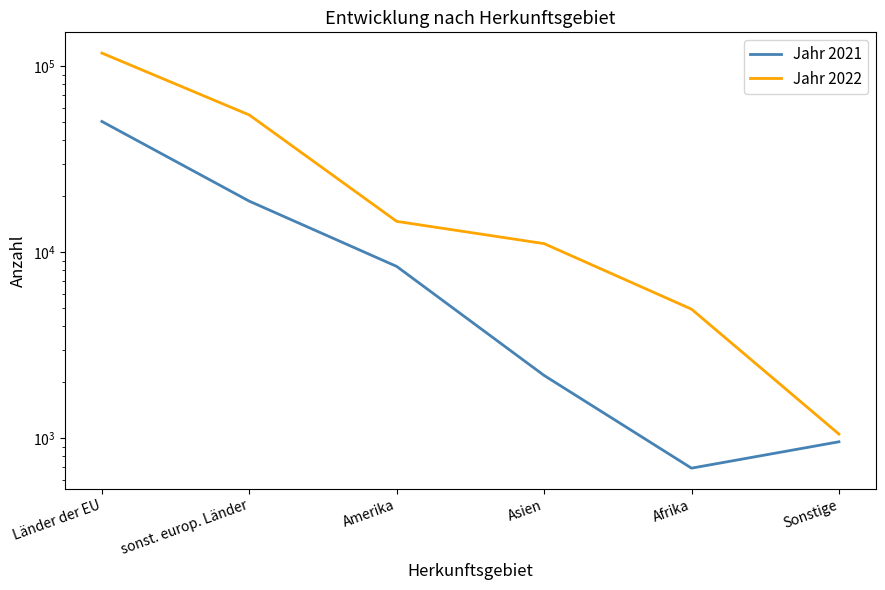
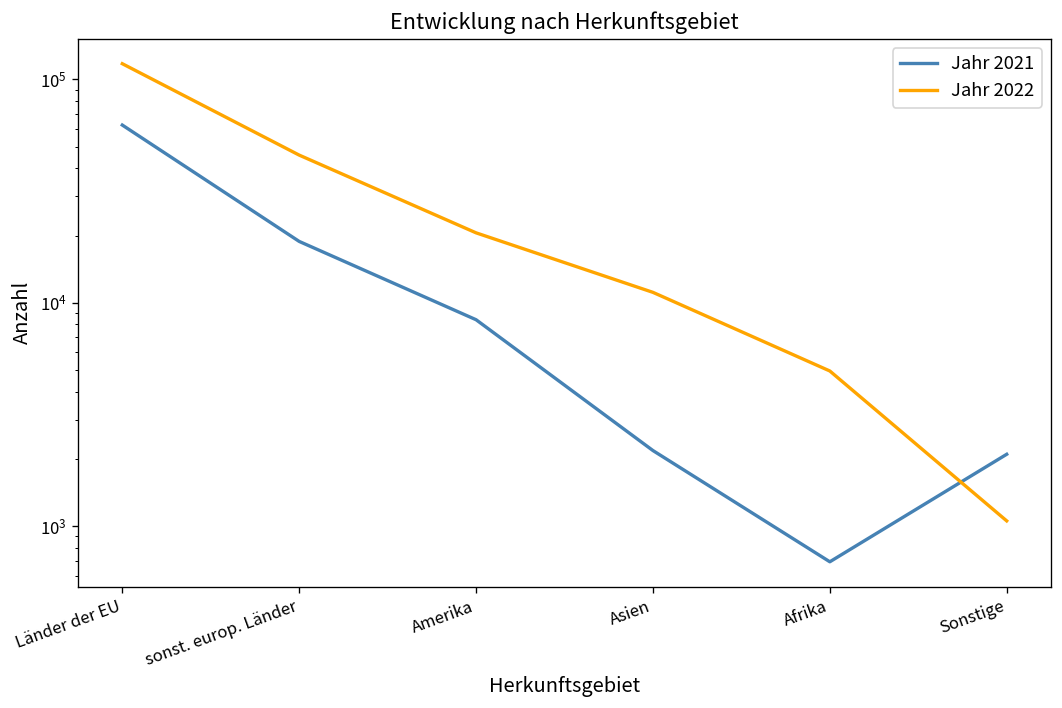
Jahr 2021, Länder der EU: 50000 -> 63000
Jahr 2022, sonst. europ. Länder: 55000 -> 46000
Jahr 2022, Amerika: 15000 -> 21000
Jahr 2021, Sonstige: 1000 -> 2100
